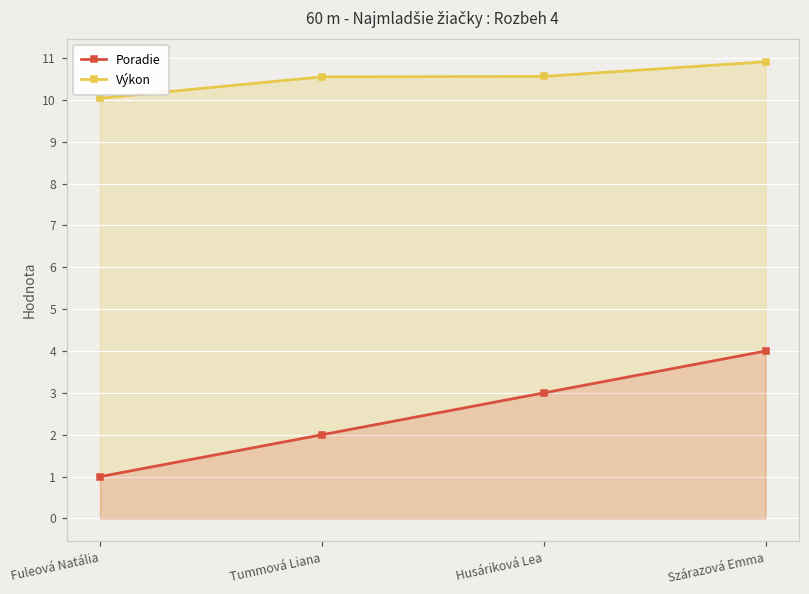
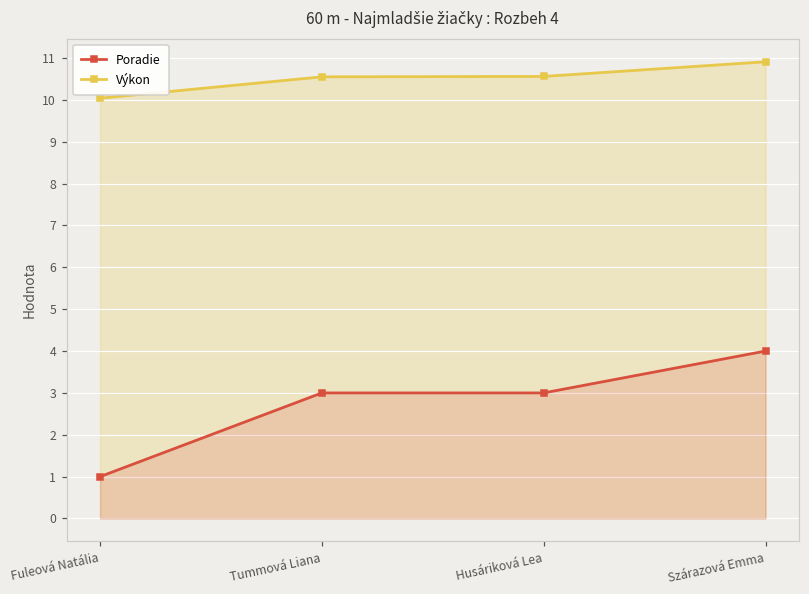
Poradie, Tummová Liana: 2 -> 3
